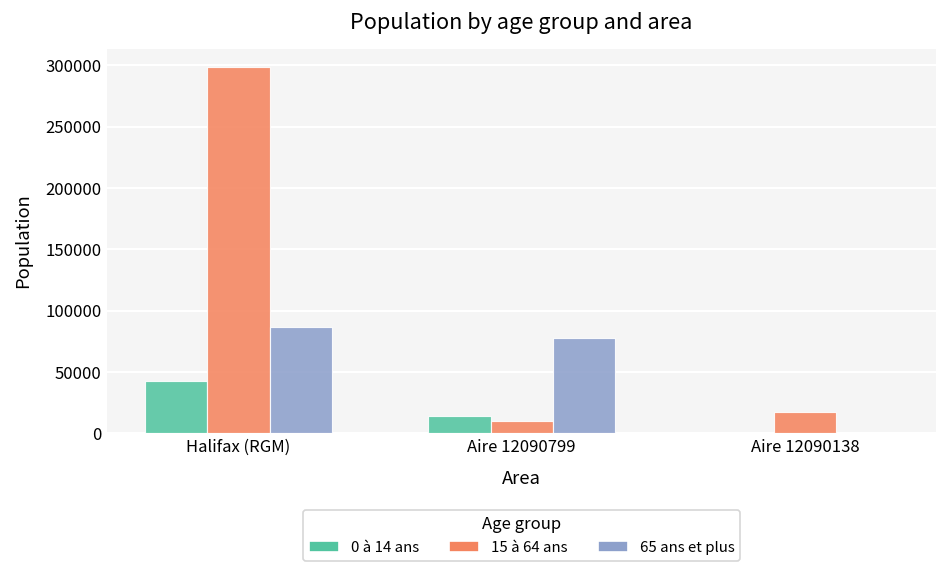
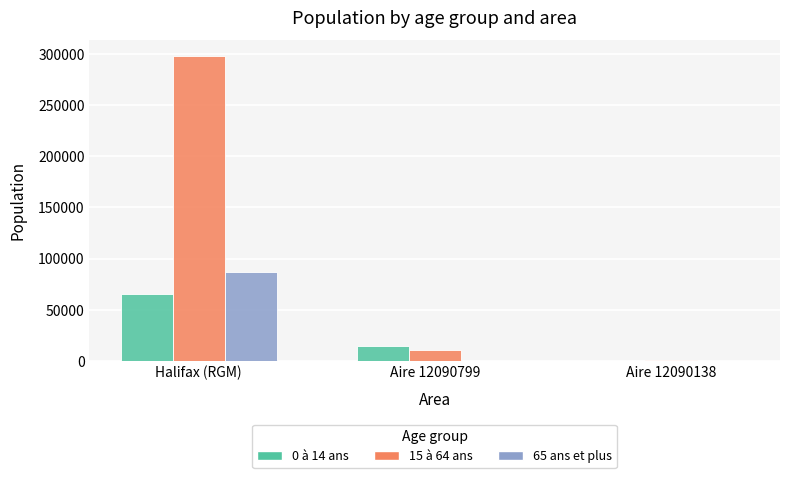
0 à 14 ans, Halifax (RGM): 43000 -> 65000
65 ans et plus, Aire 12090799: 78000 -> 0
15 à 64 ans, Aire 12090138: 18000 -> 0
